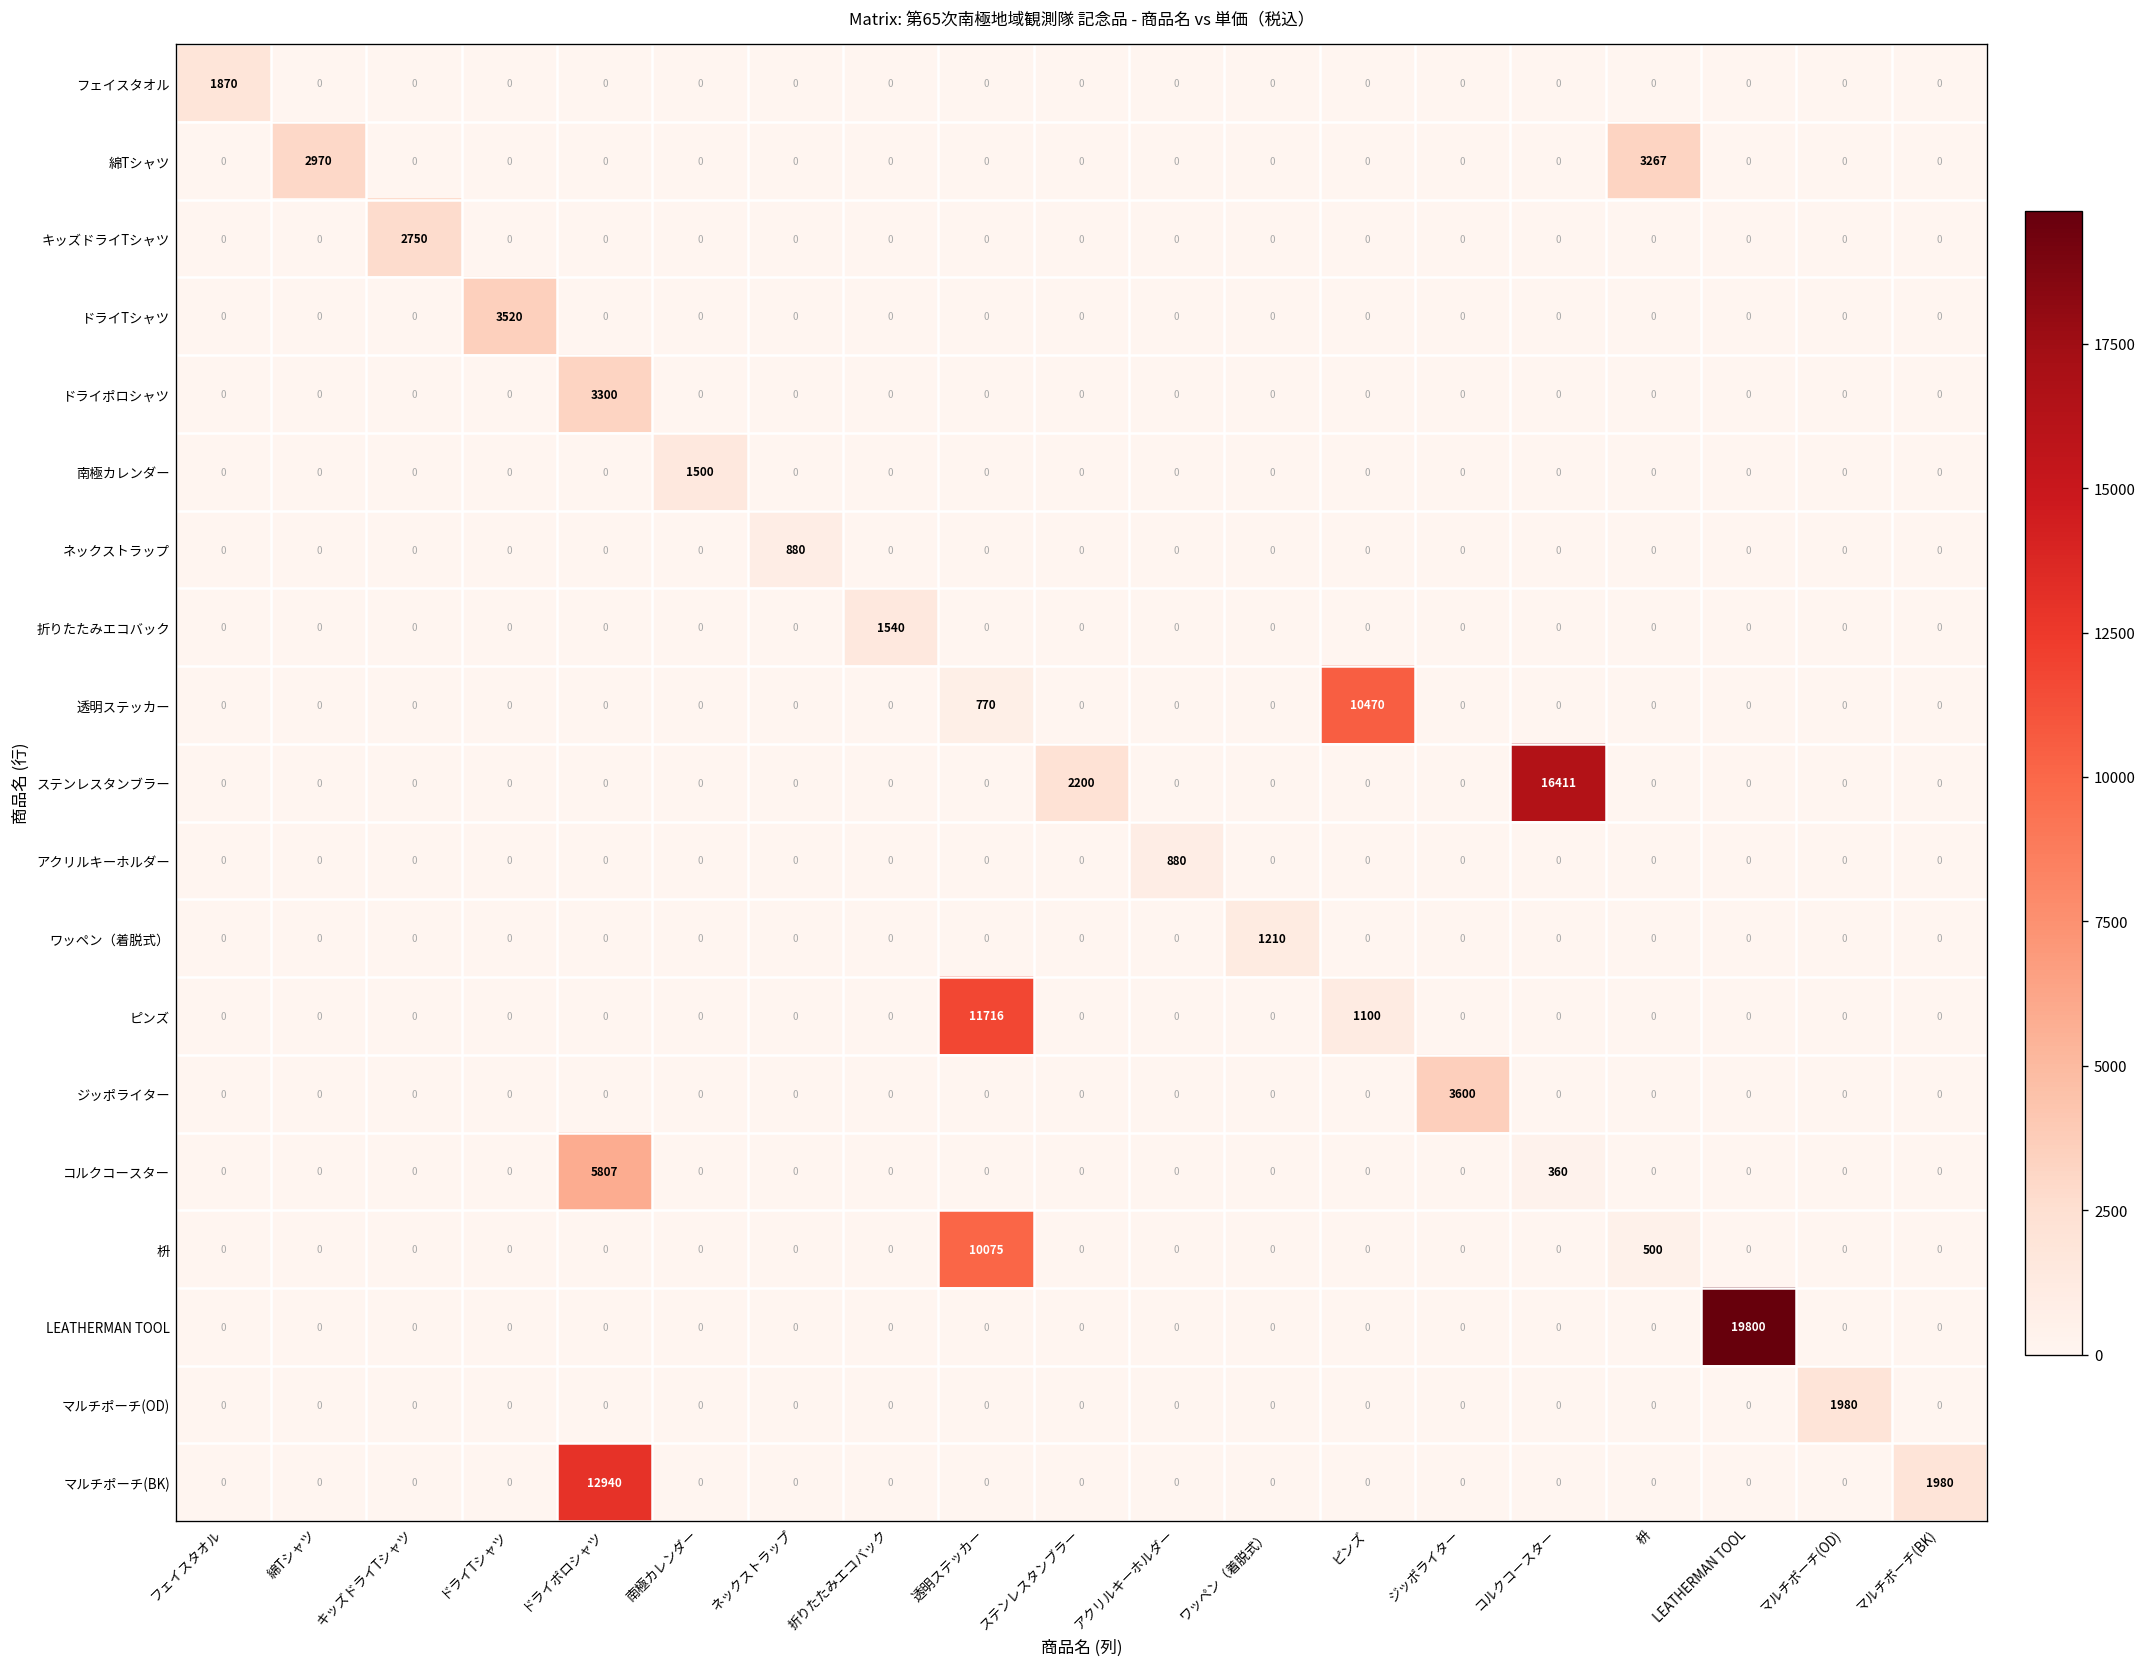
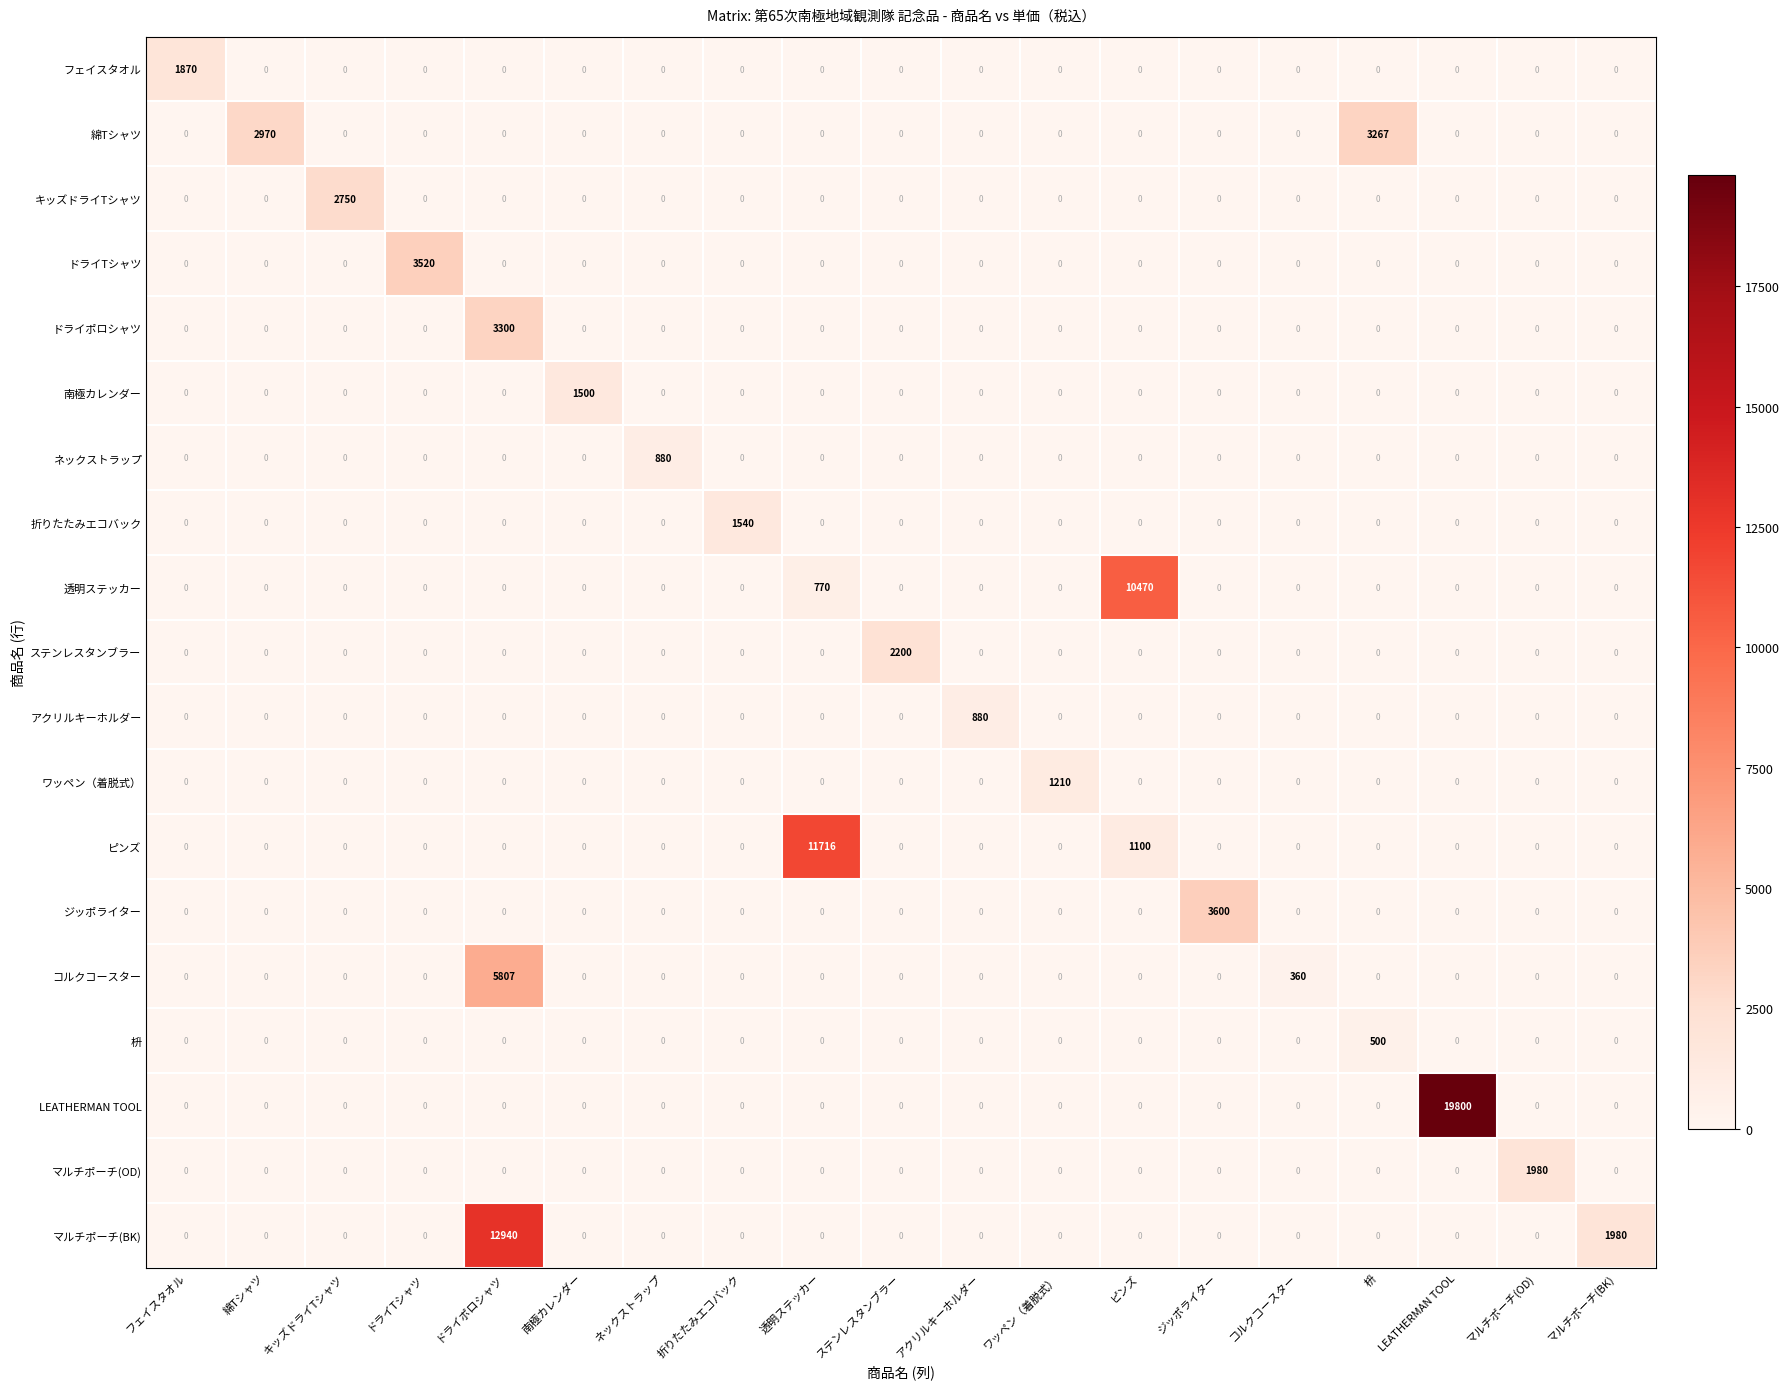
ステンレスタンブラー, コルクコースター: 16411 -> 0
枡, 透明ステッカー: 10075 -> 0
